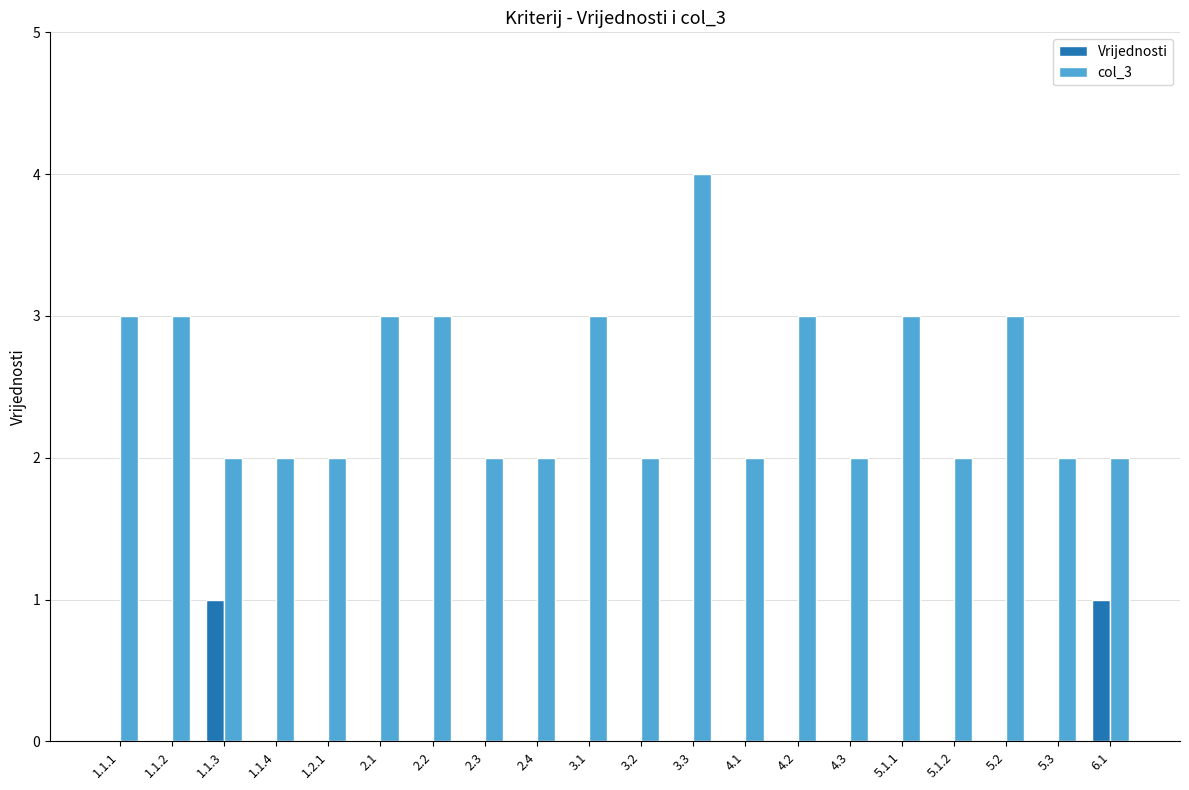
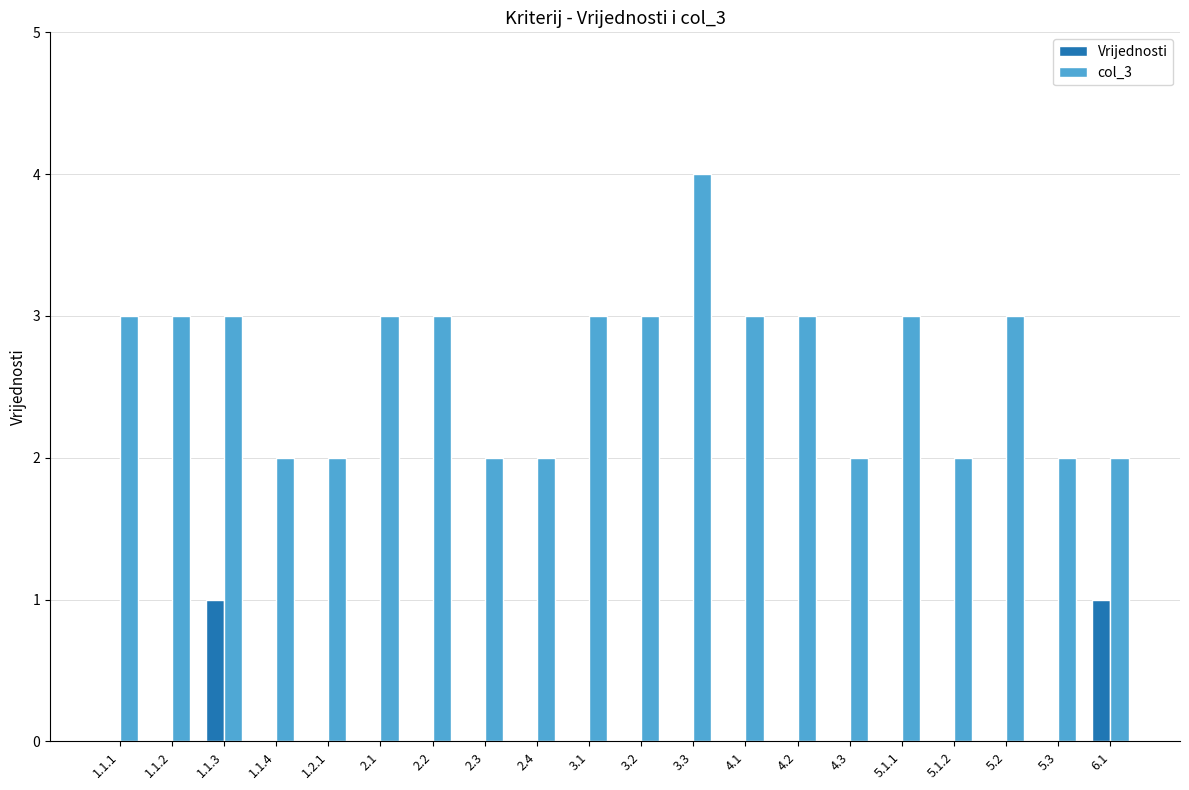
col_3, 1.1.3: 2 -> 3
col_3, 3.2: 2 -> 3
col_3, 4.1: 2 -> 3
